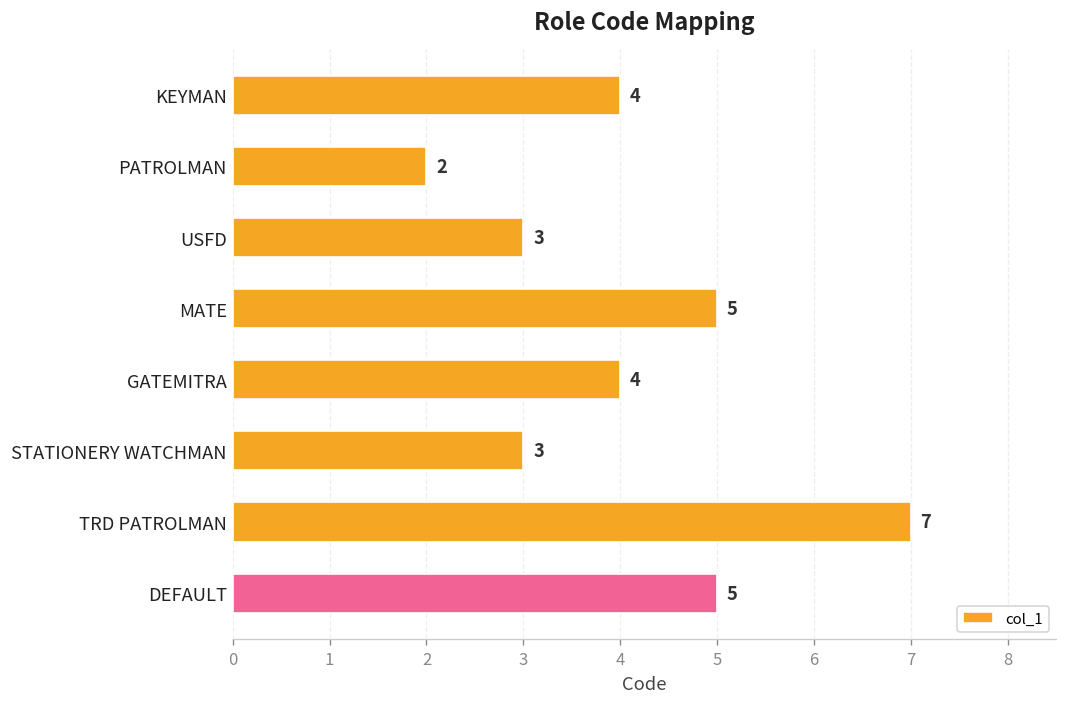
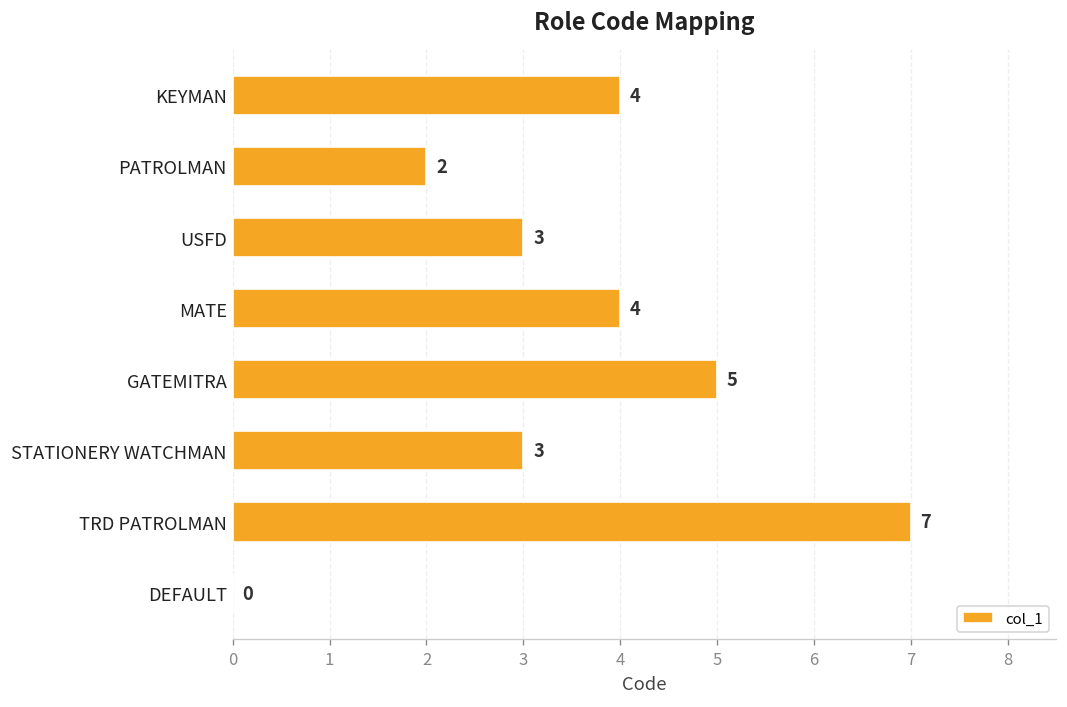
MATE: 5 -> 4
GATEMITRA: 4 -> 5
DEFAULT: 5 -> 0
